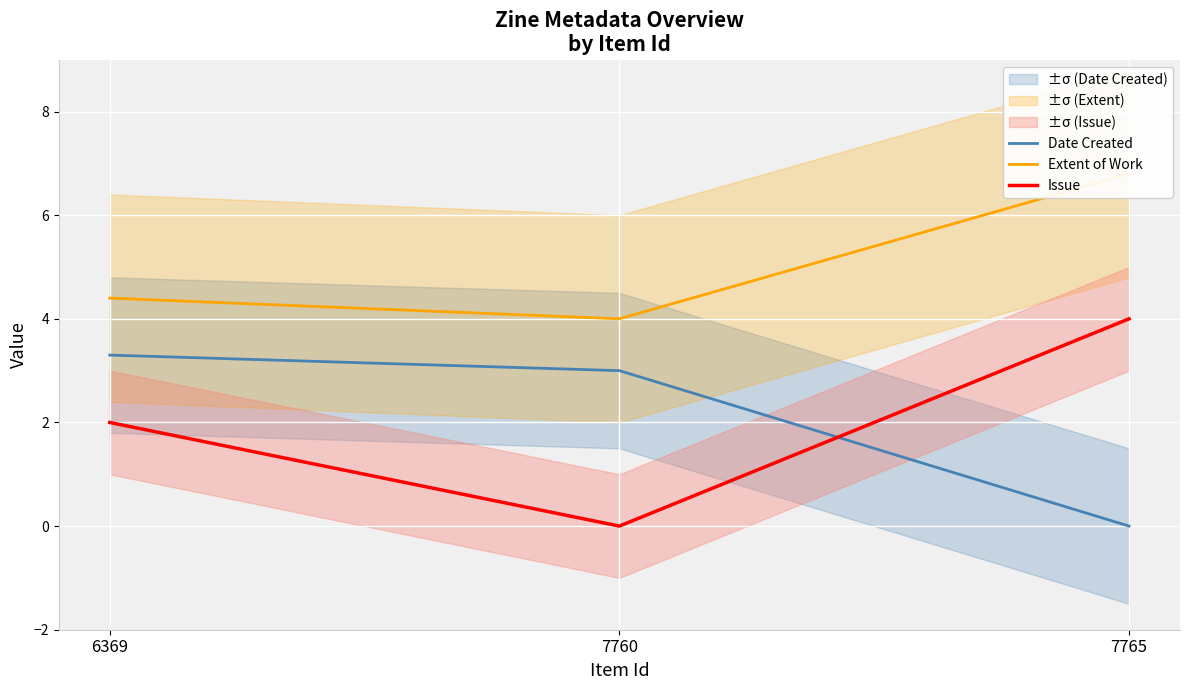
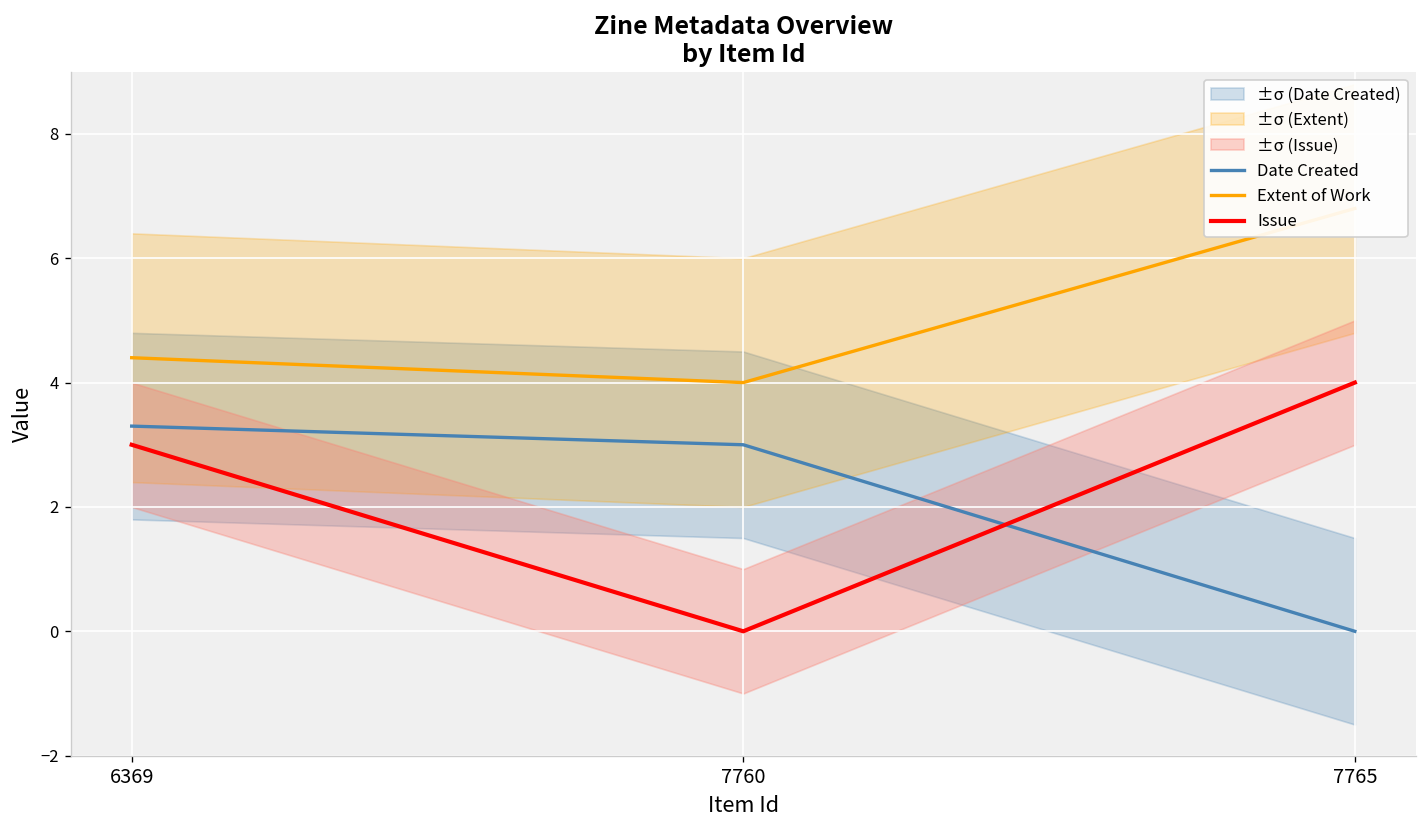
Issue, 6369: 2 -> 3
